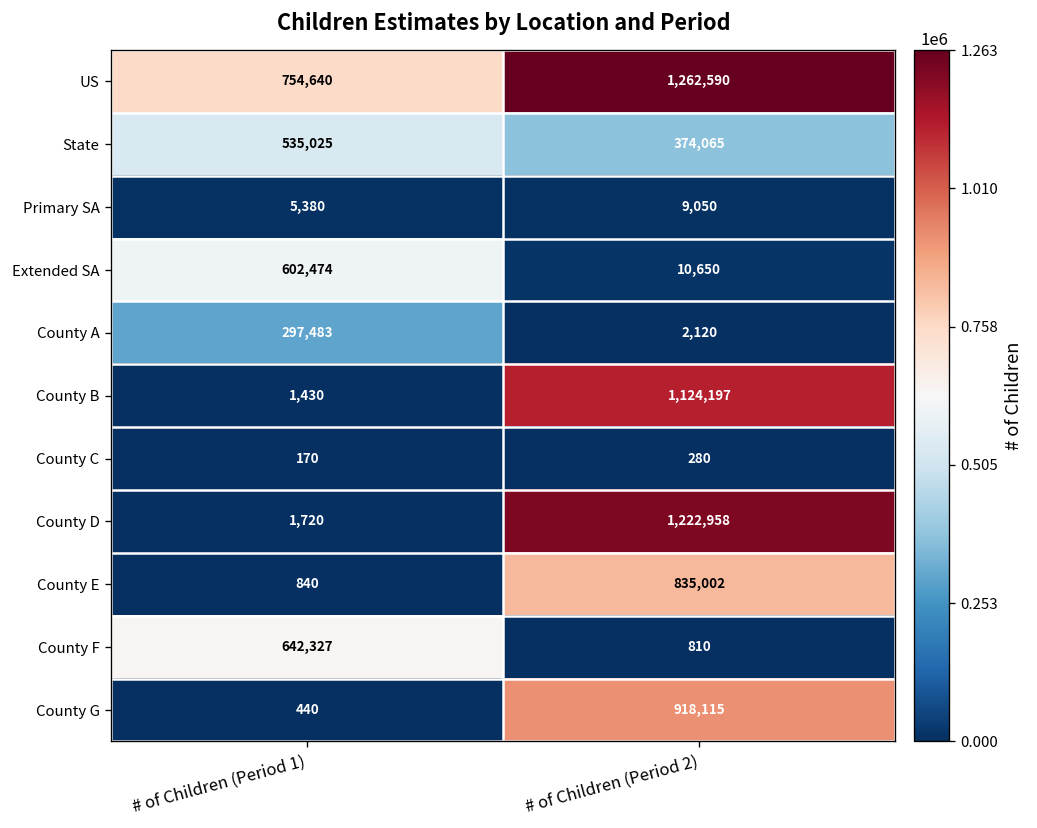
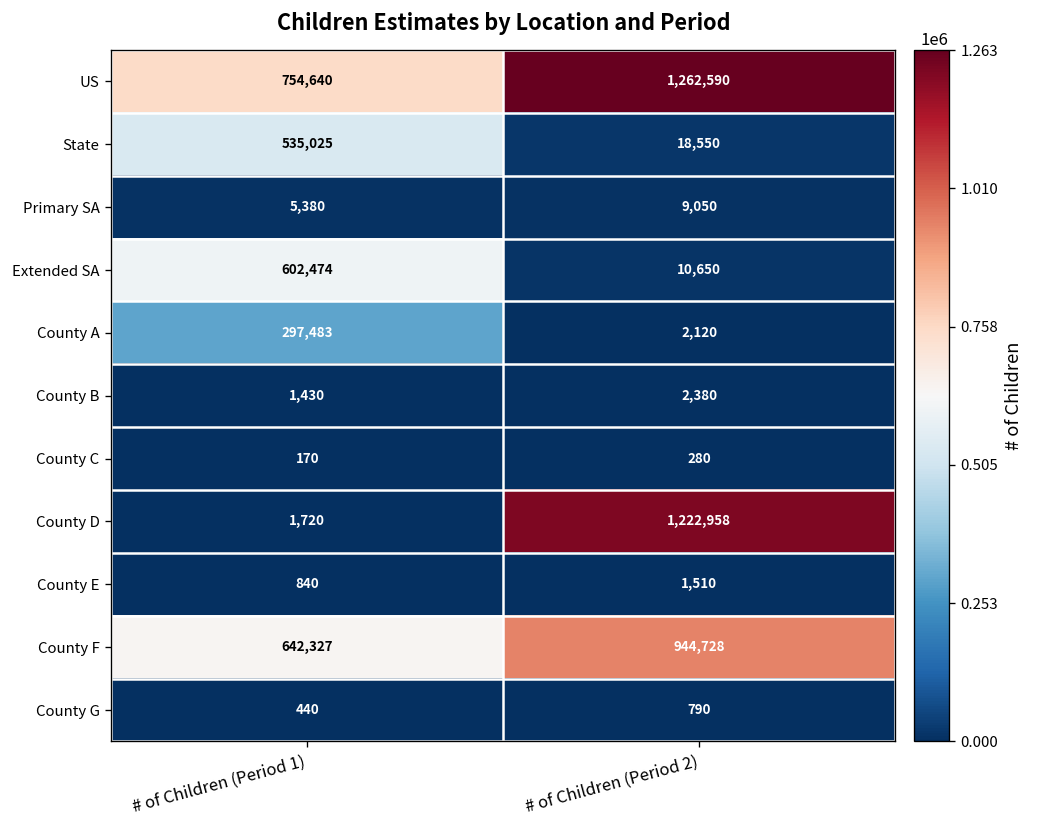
State, # of Children (Period 2): 374,065 -> 18,550
County B, # of Children (Period 2): 1,124,197 -> 2,380
County E, # of Children (Period 2): 835,002 -> 1,510
County F, # of Children (Period 2): 810 -> 944,728
County G, # of Children (Period 2): 918,115 -> 790
